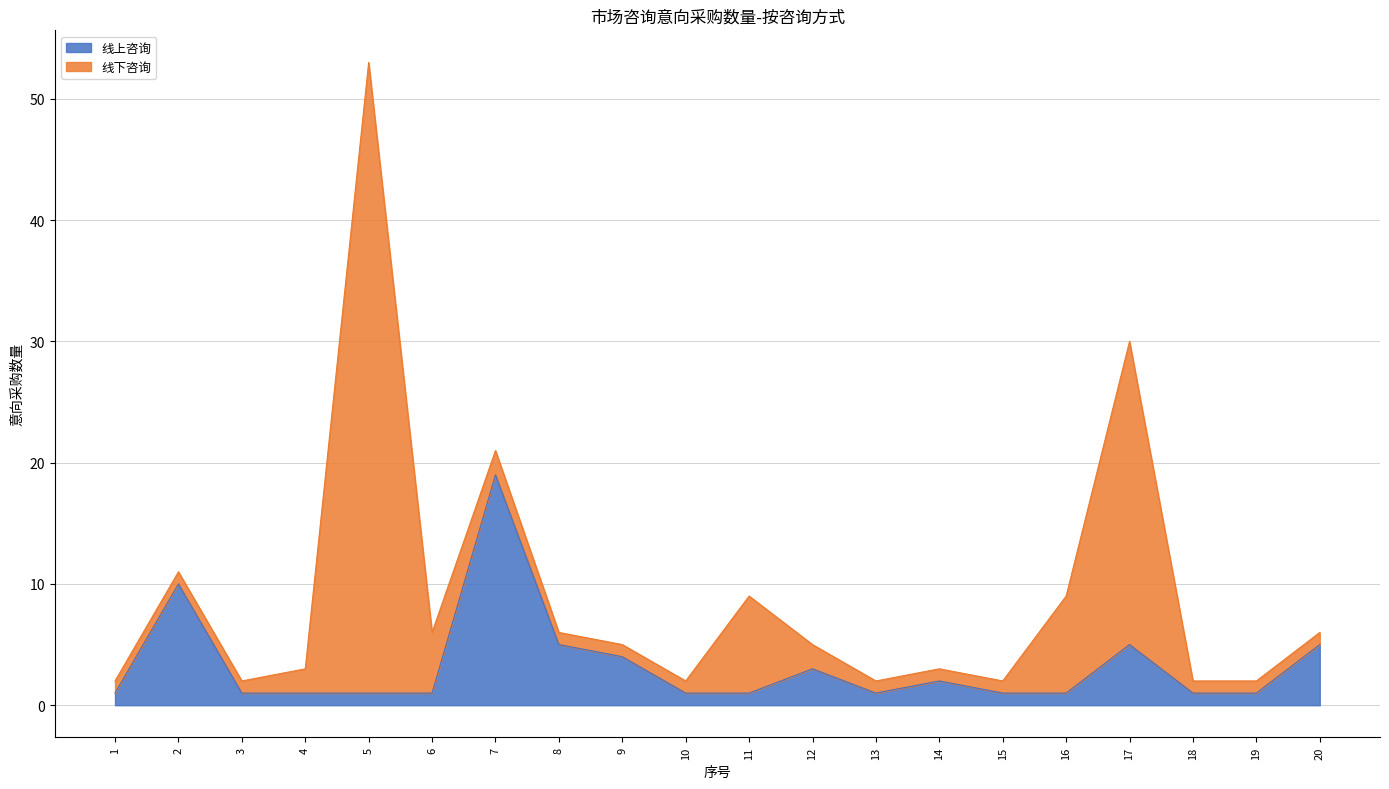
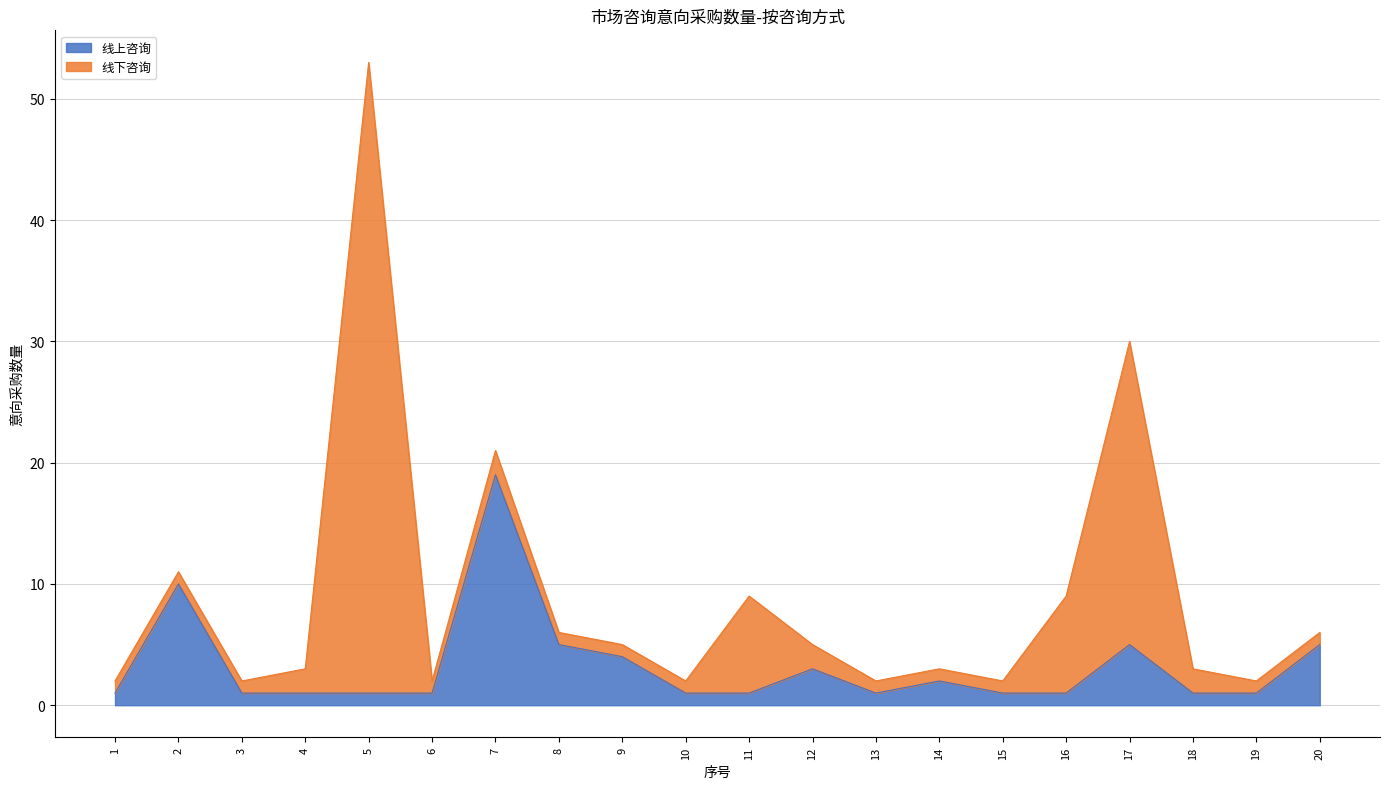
线下咨询, 6: 5 -> 1
线下咨询, 18: 1 -> 2
